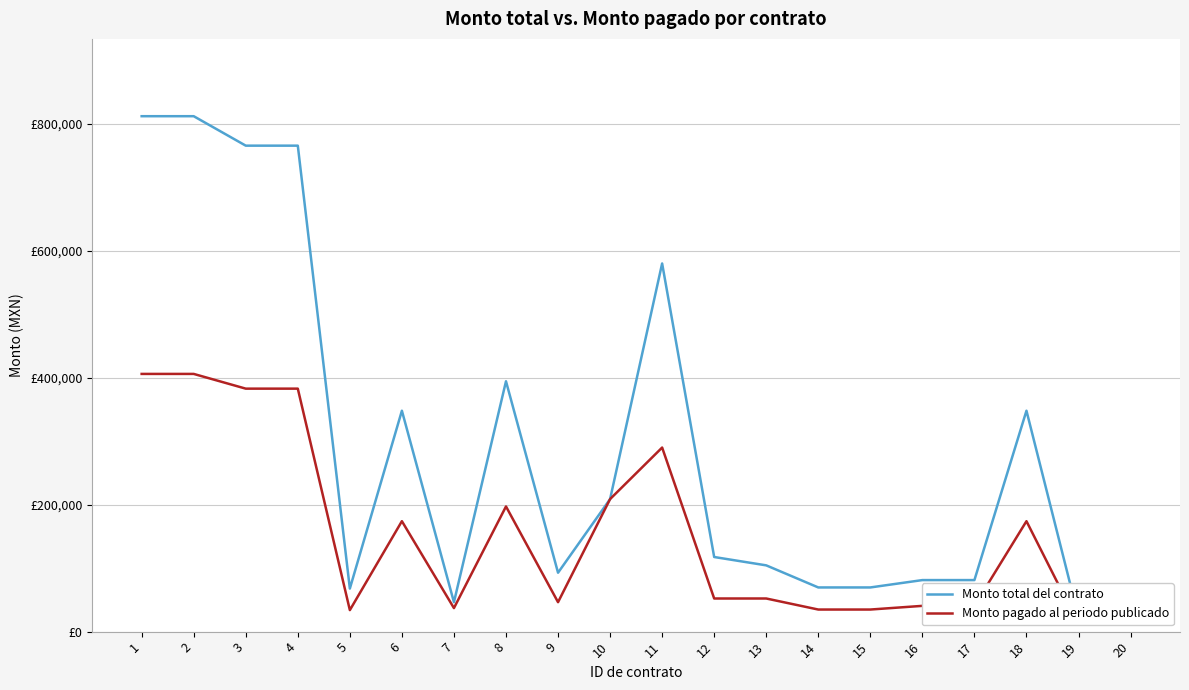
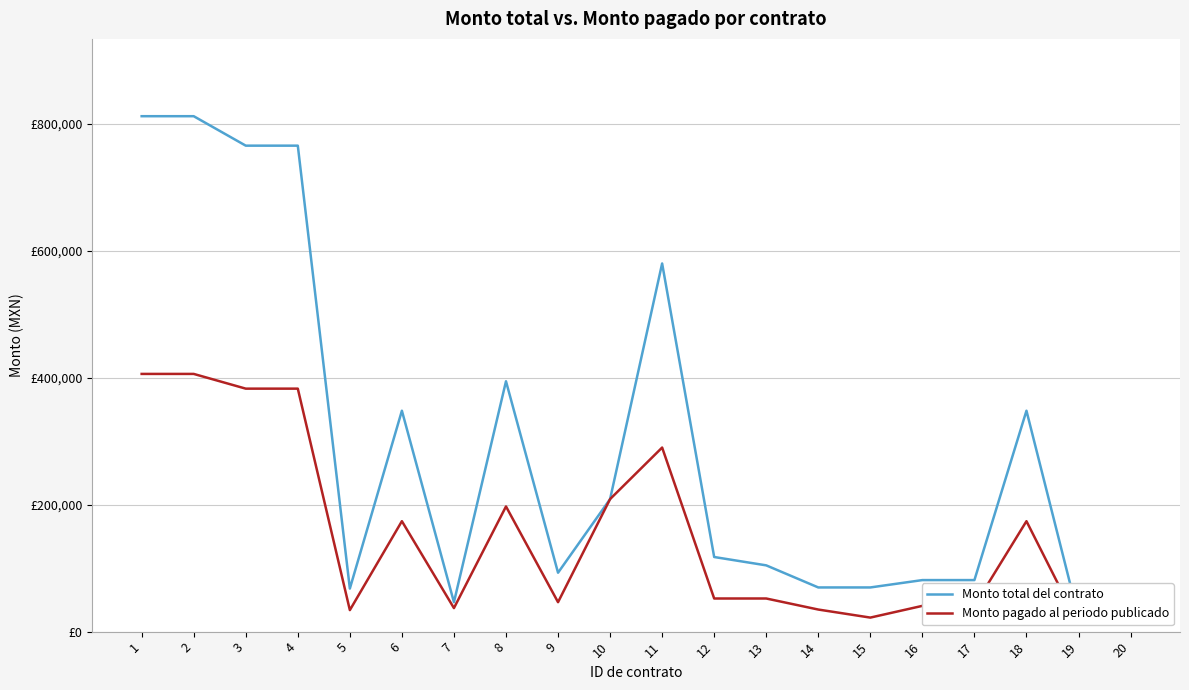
Monto pagado al periodo publicado, 15: £30,000 -> £20,000
